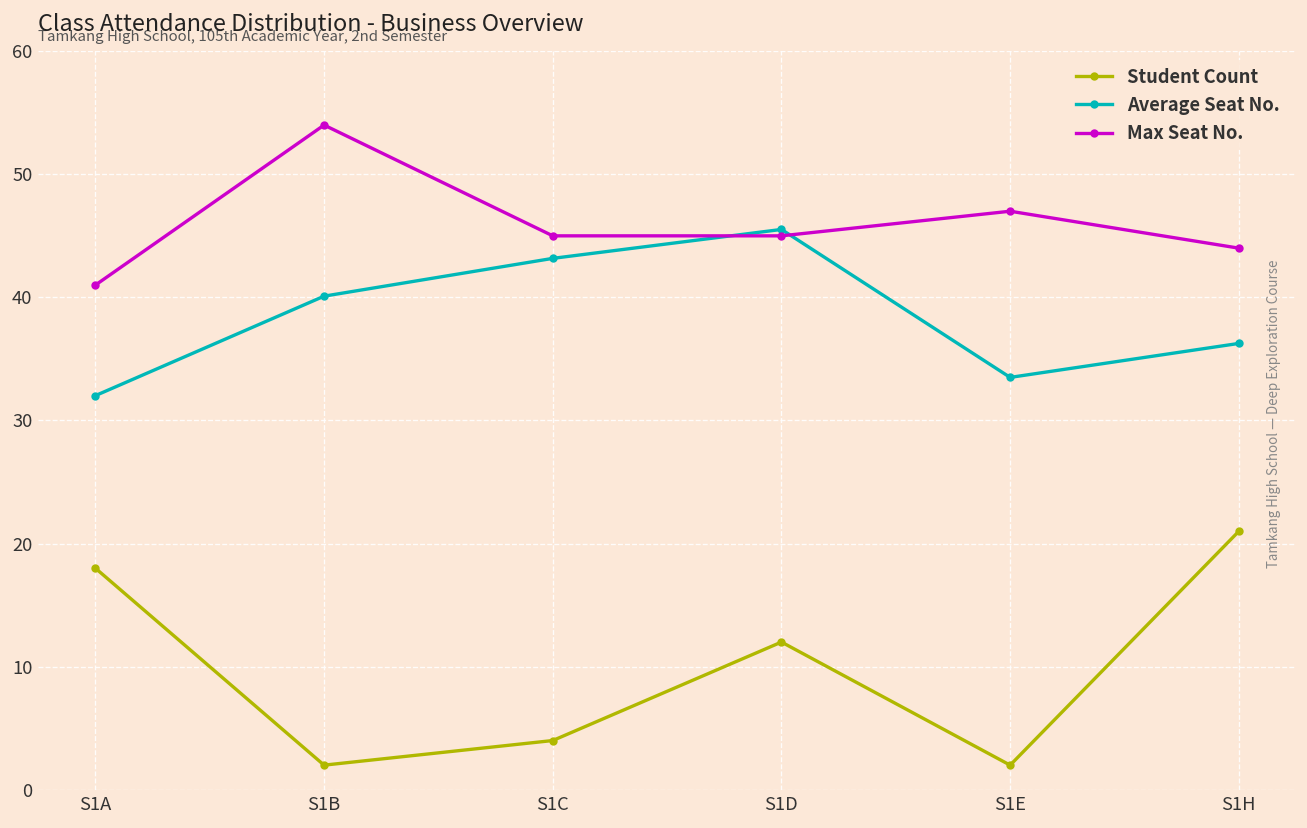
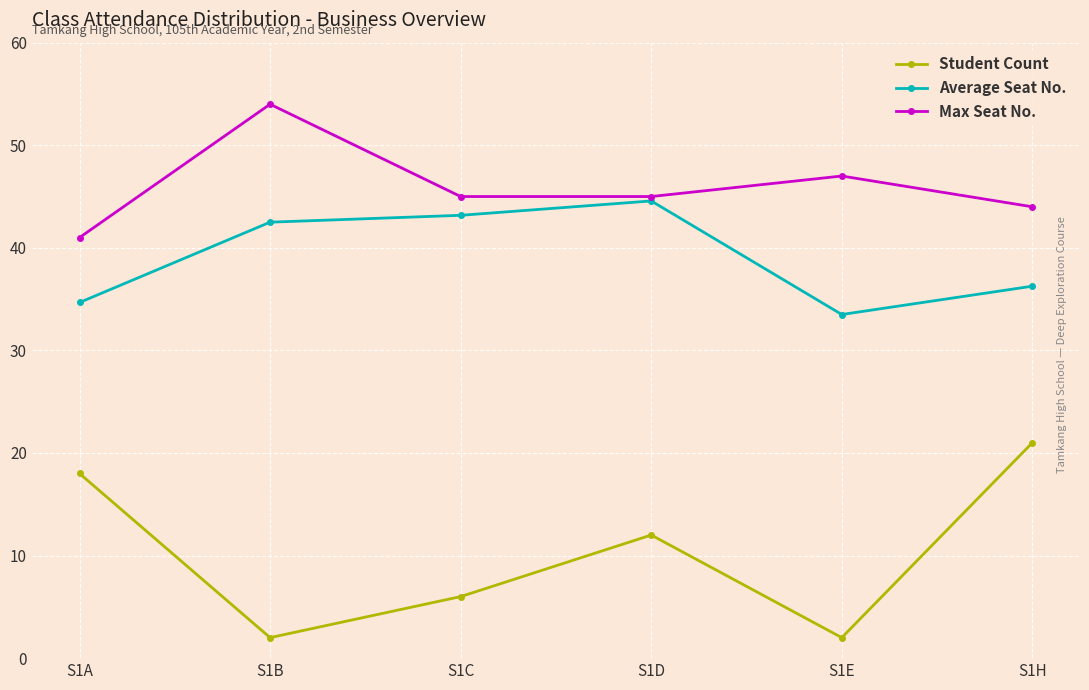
Average Seat No., S1A: 32.0 -> 34.7
Average Seat No., S1B: 40.1 -> 42.5
Student Count, S1C: 4 -> 6
Average Seat No., S1D: 45.5 -> 44.6
